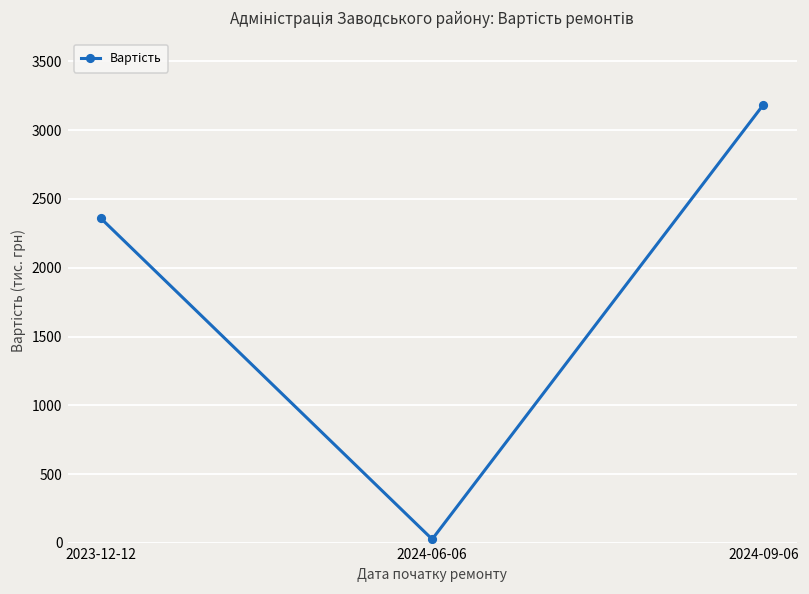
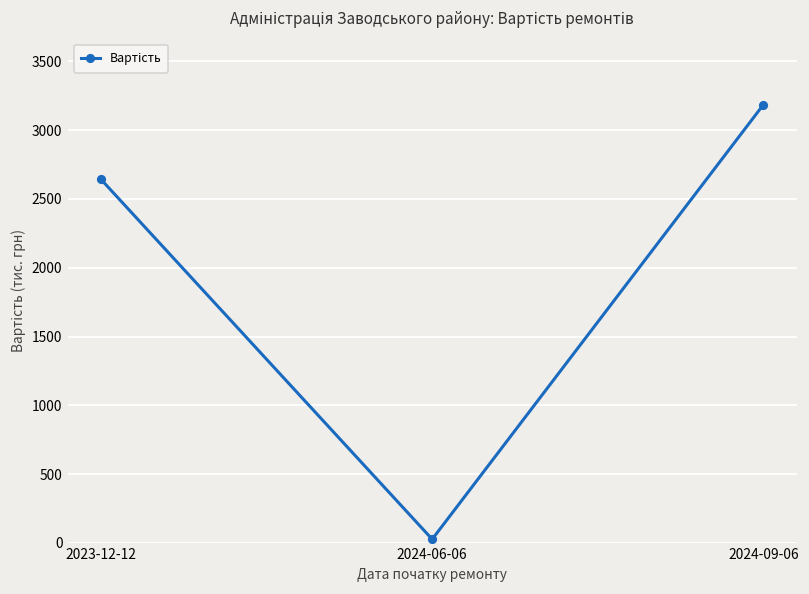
2023-12-12: 2360 -> 2640
